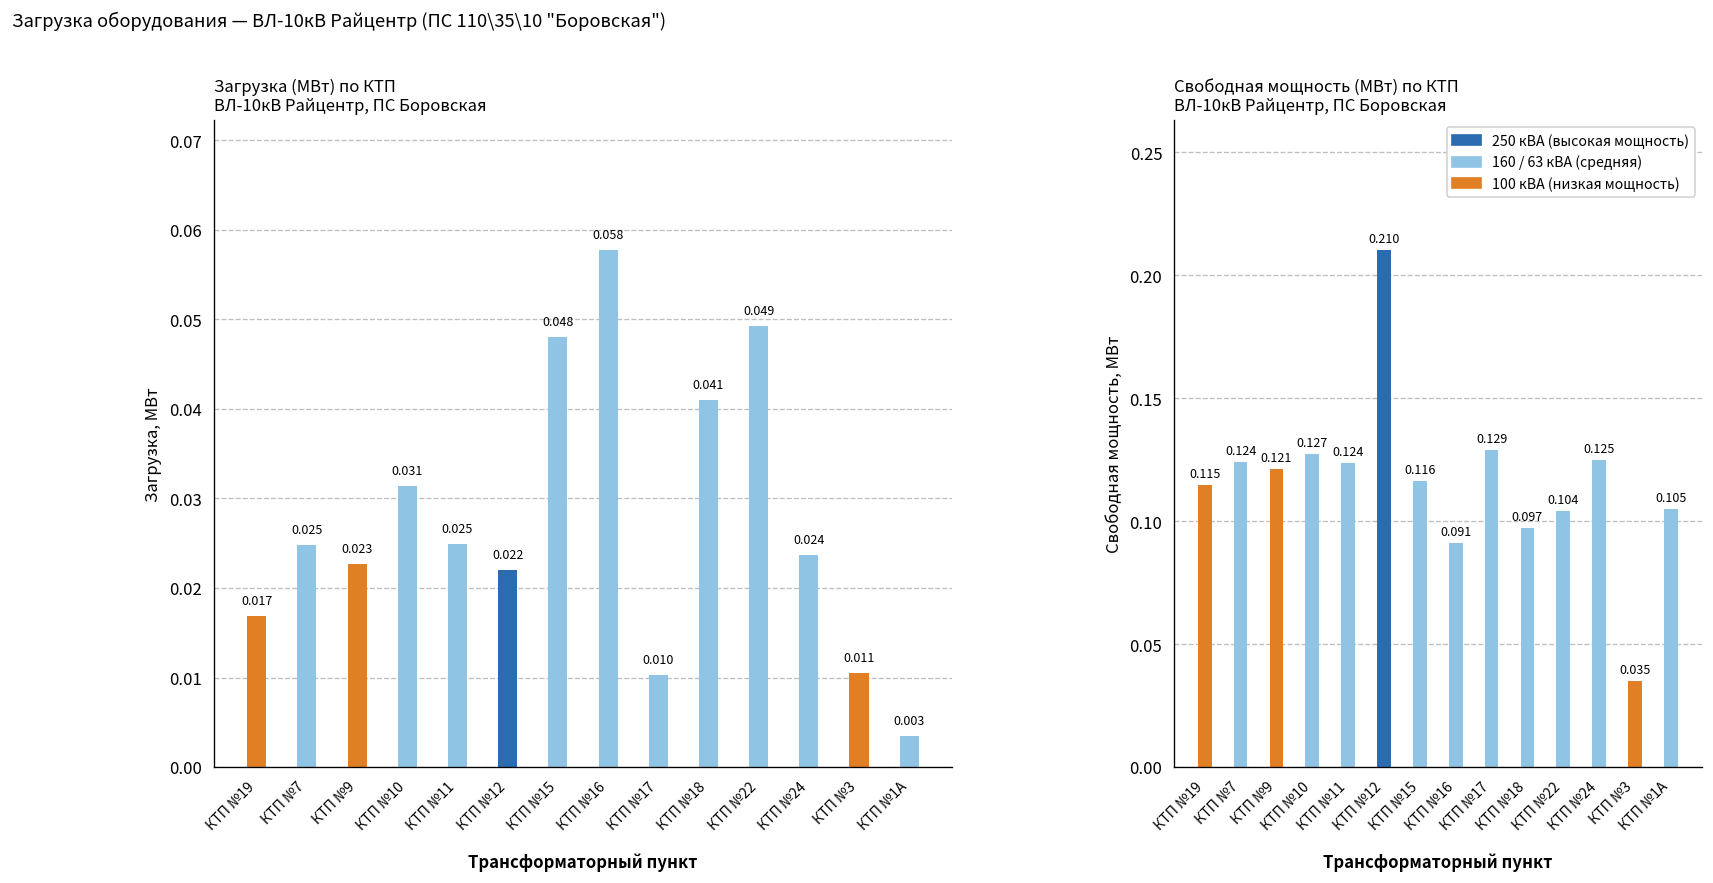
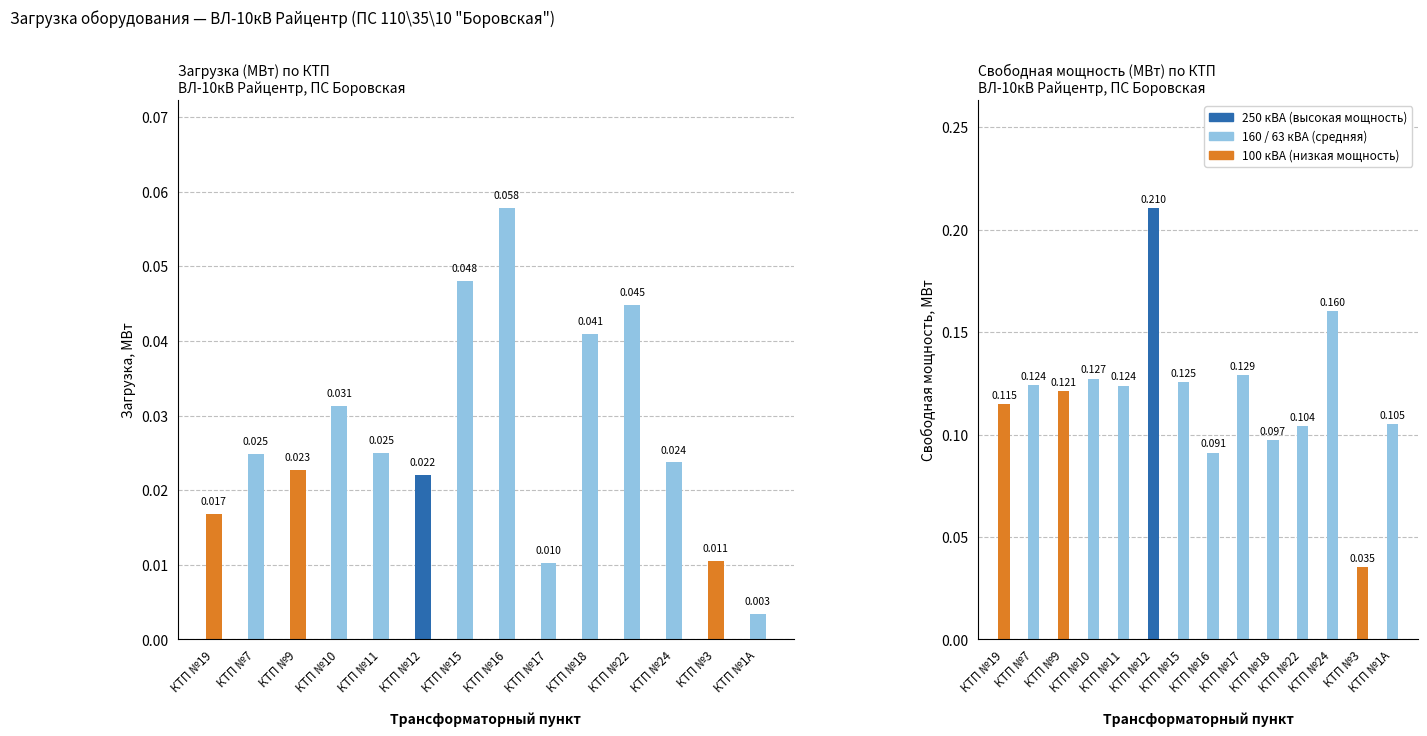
Загрузка (МВт) по КТП ВЛ-10кВ Райцентр, ПС Боровская, КТП №22: 0.049 -> 0.045
Свободная мощность (МВт) по КТП ВЛ-10кВ Райцентр, ПС Боровская, КТП №15: 0.116 -> 0.125
Свободная мощность (МВт) по КТП ВЛ-10кВ Райцентр, ПС Боровская, КТП №24: 0.125 -> 0.160
